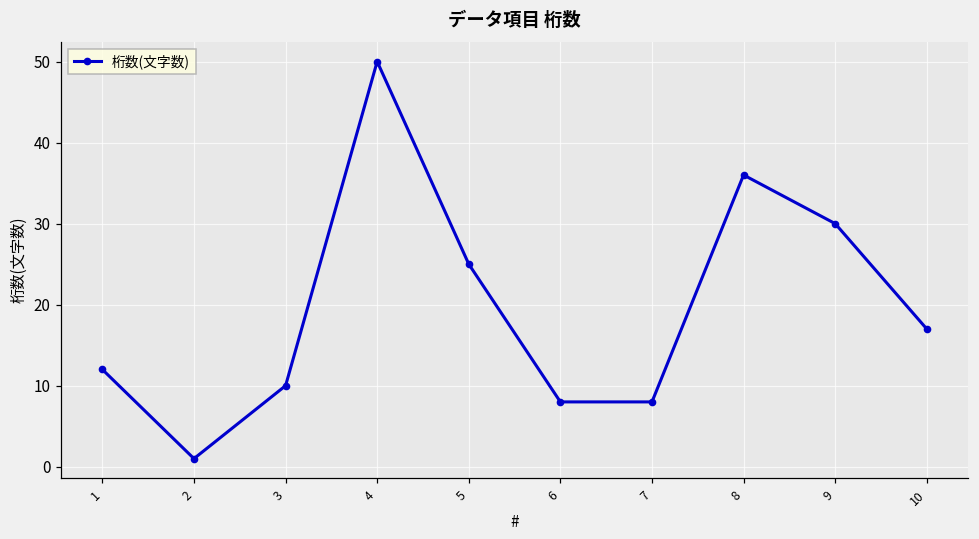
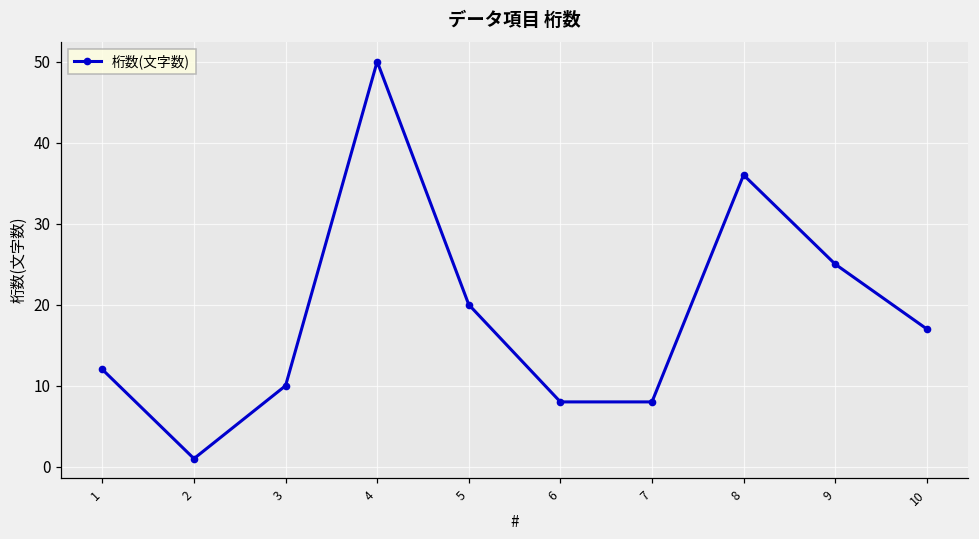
5: 25 -> 20
9: 30 -> 25
